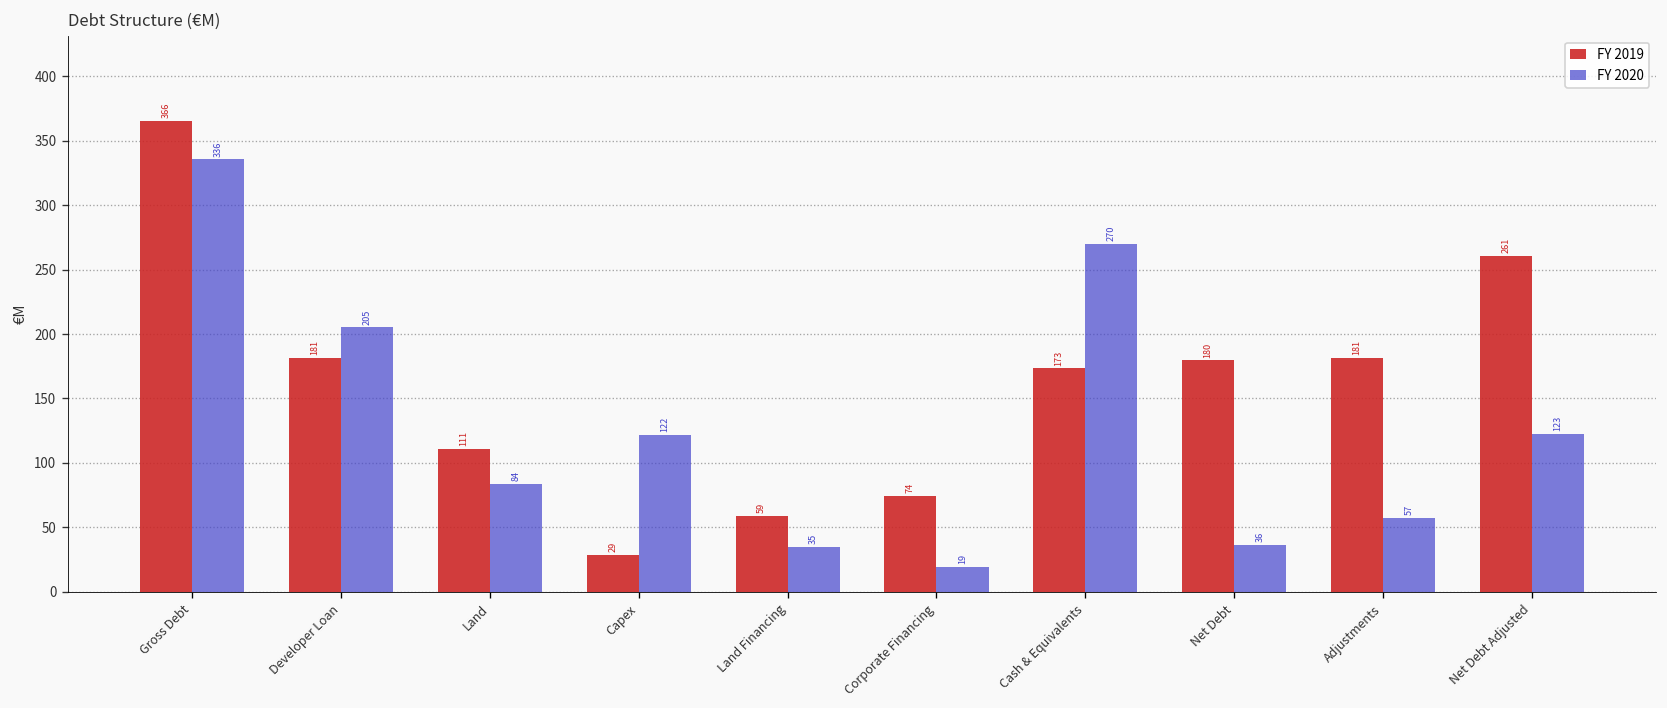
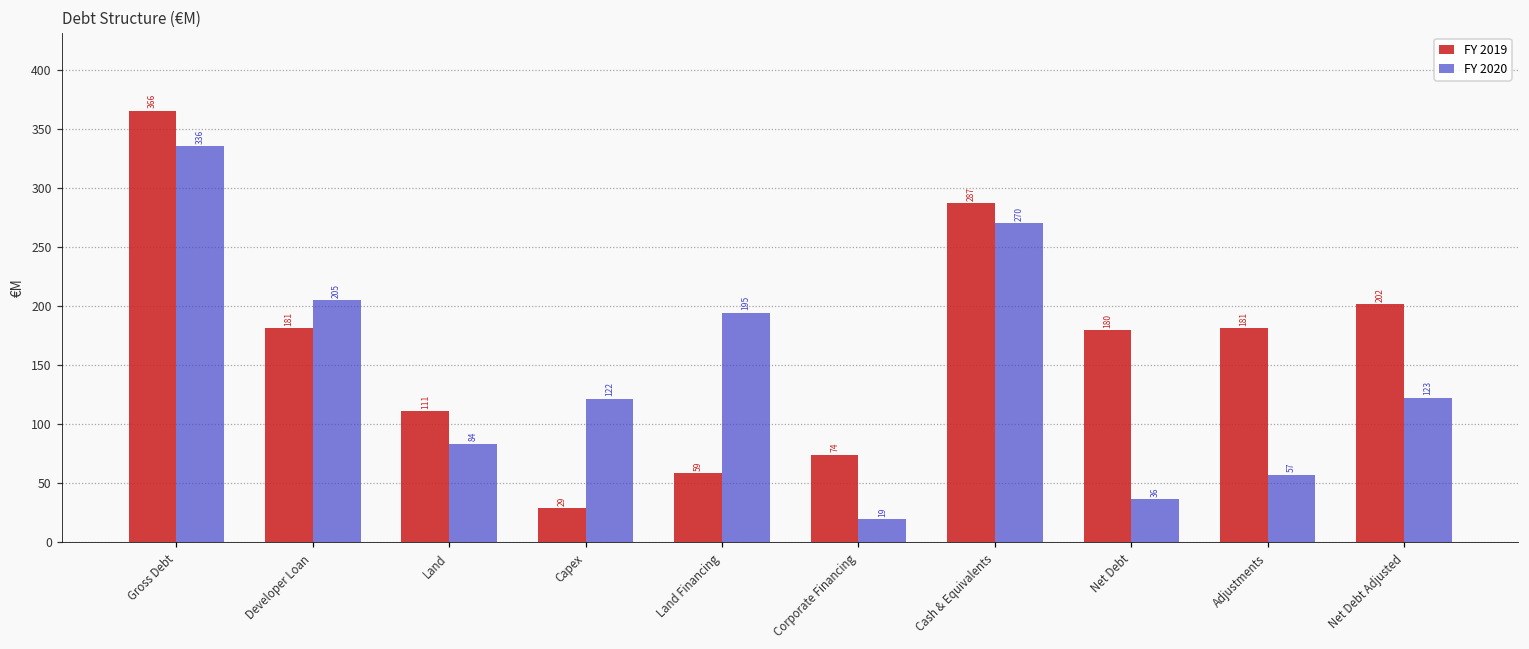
FY 2020, Land Financing: 35 -> 195
FY 2019, Cash & Equivalents: 173 -> 287
FY 2019, Net Debt Adjusted: 261 -> 202
